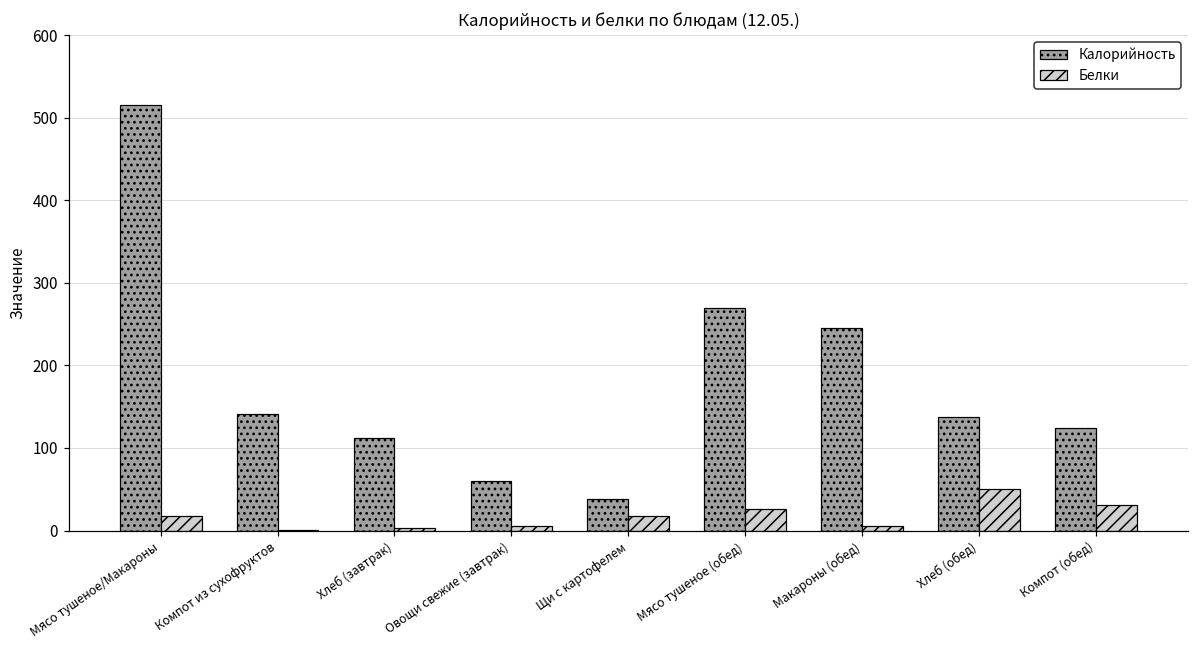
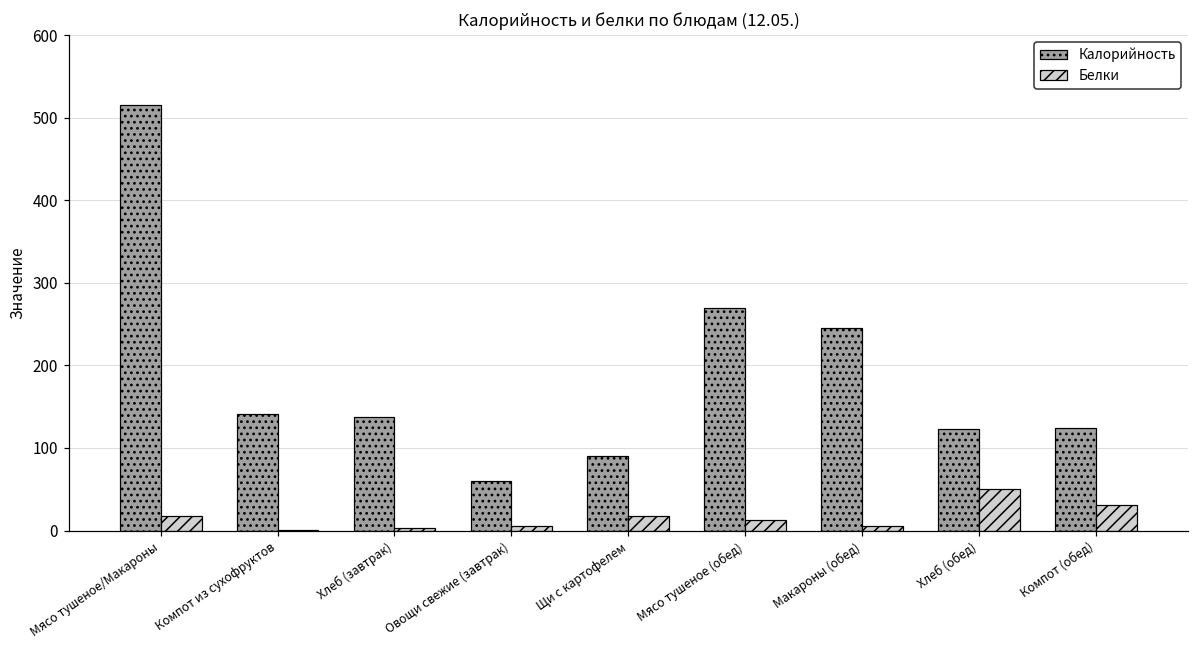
Калорийность, Хлеб (завтрак): 110 -> 140
Калорийность, Щи с картофелем: 40 -> 90
Белки, Мясо тушеное (обед): 30 -> 10
Калорийность, Хлеб (обед): 140 -> 120
